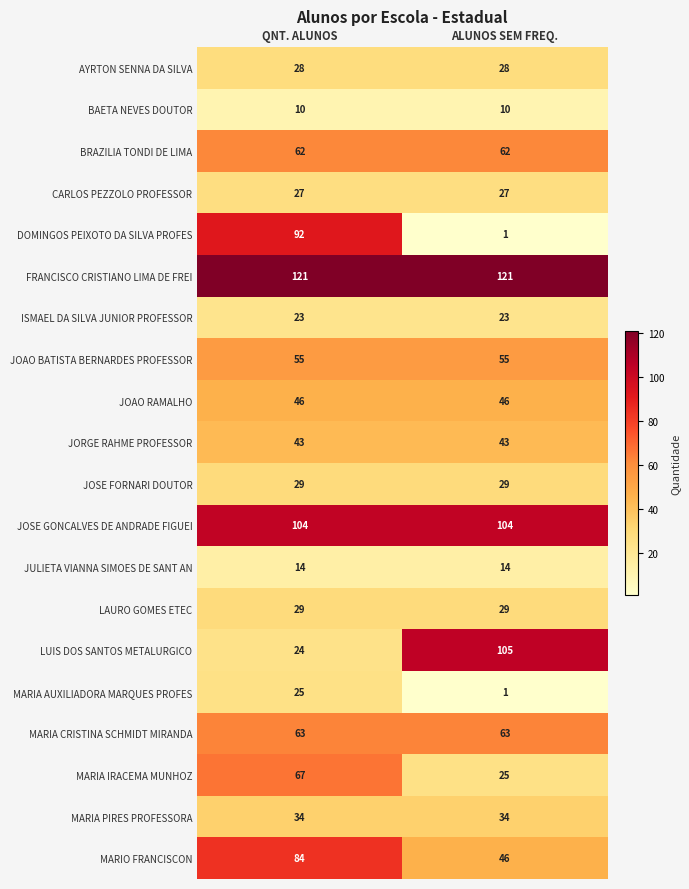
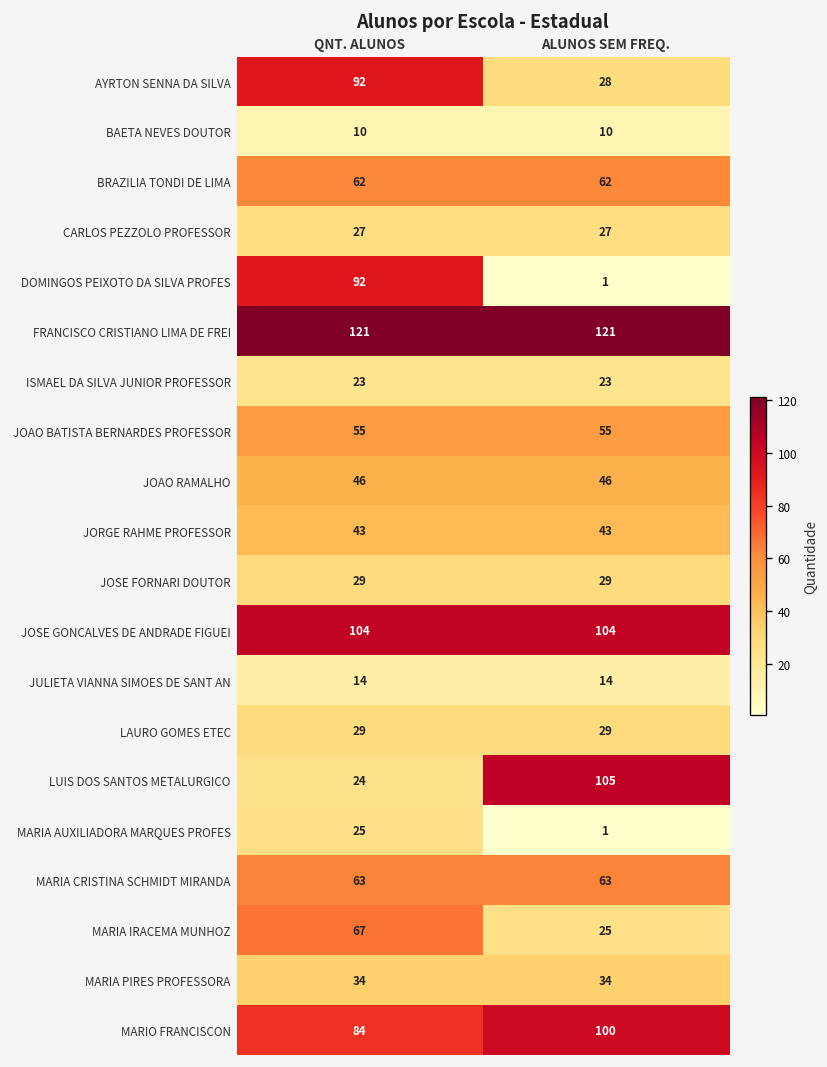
AYRTON SENNA DA SILVA, QNT. ALUNOS: 28 -> 92
MARIO FRANCISCON, ALUNOS SEM FREQ.: 46 -> 100
